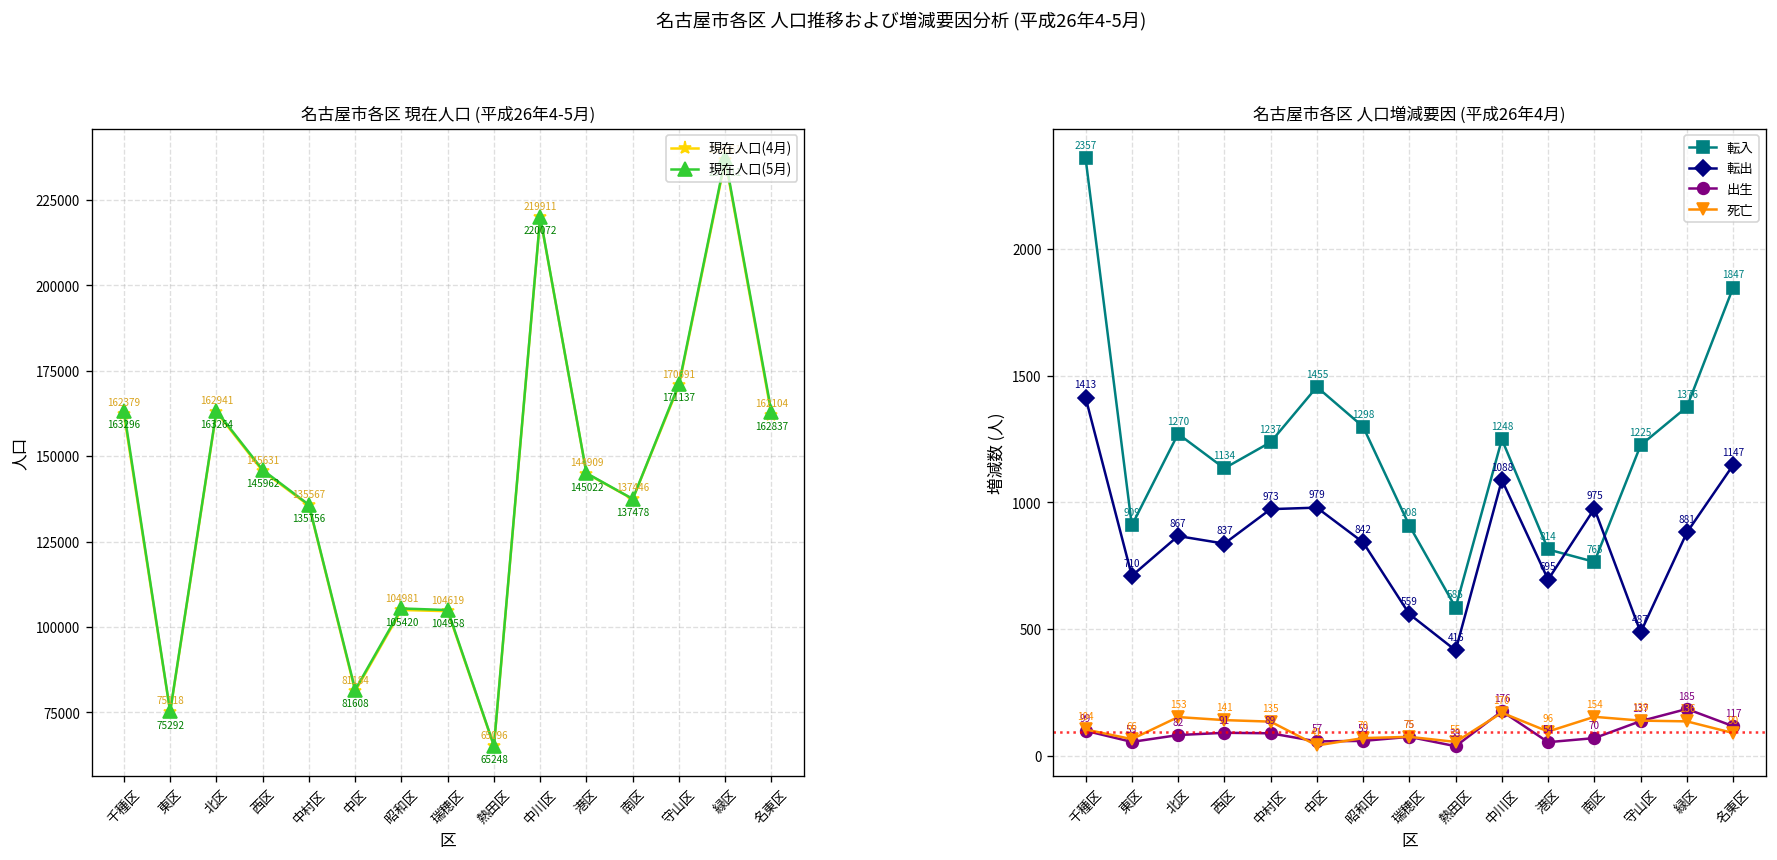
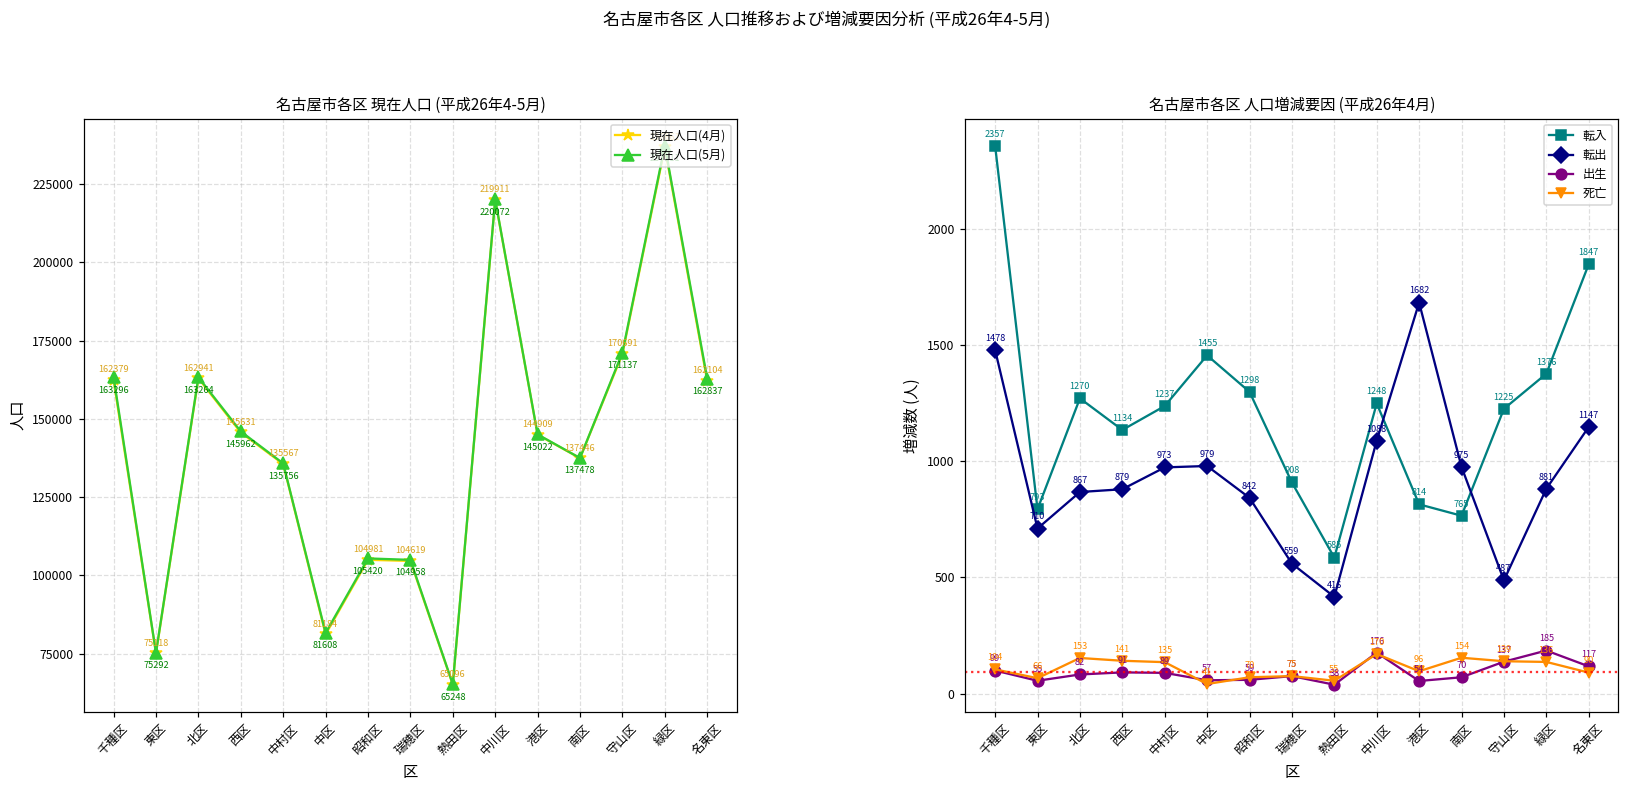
名古屋市各区 人口増減要因 (平成26年4月), 転出, 千種区: 1413 -> 1478
名古屋市各区 人口増減要因 (平成26年4月), 転入, 東区: 909 -> 793
名古屋市各区 人口増減要因 (平成26年4月), 転出, 西区: 837 -> 879
名古屋市各区 人口増減要因 (平成26年4月), 転出, 港区: 695 -> 1682
